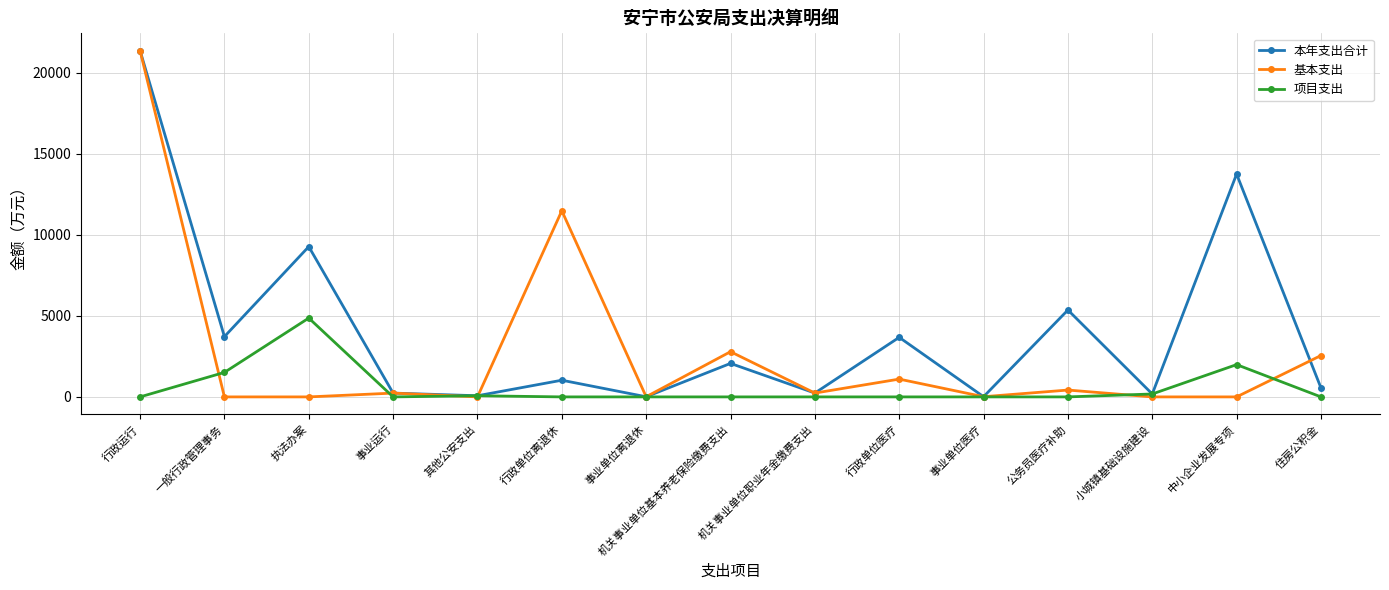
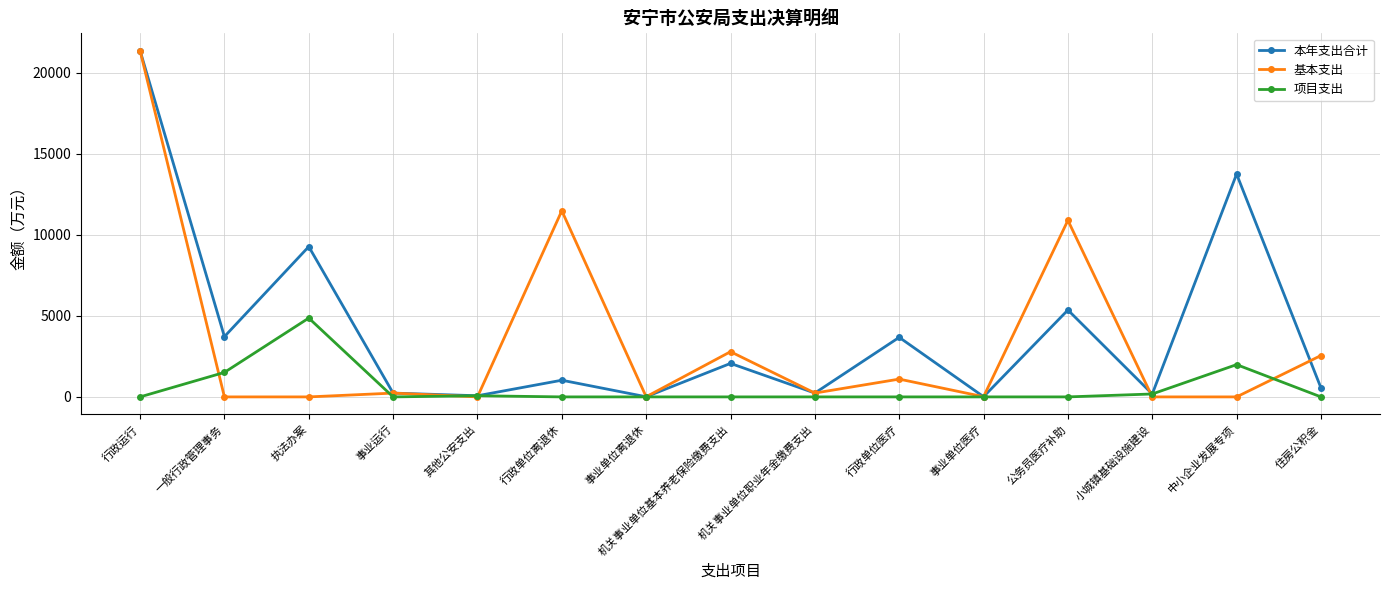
基本支出, 公务员医疗补助: 400 -> 10900
